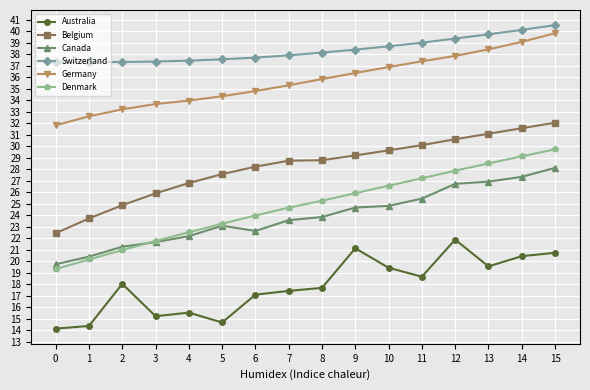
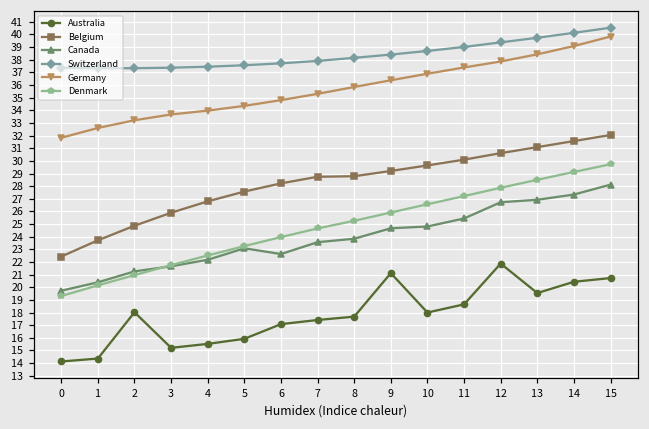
Australia, 5: 14.7 -> 15.9
Australia, 10: 19.4 -> 18.0
